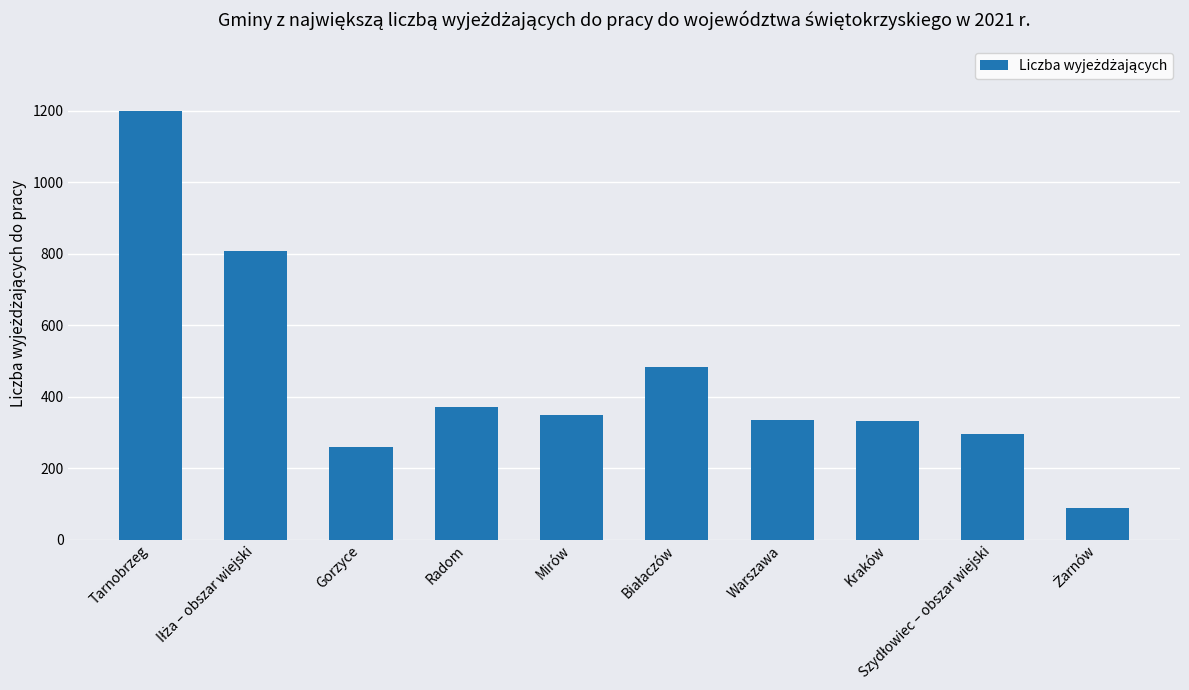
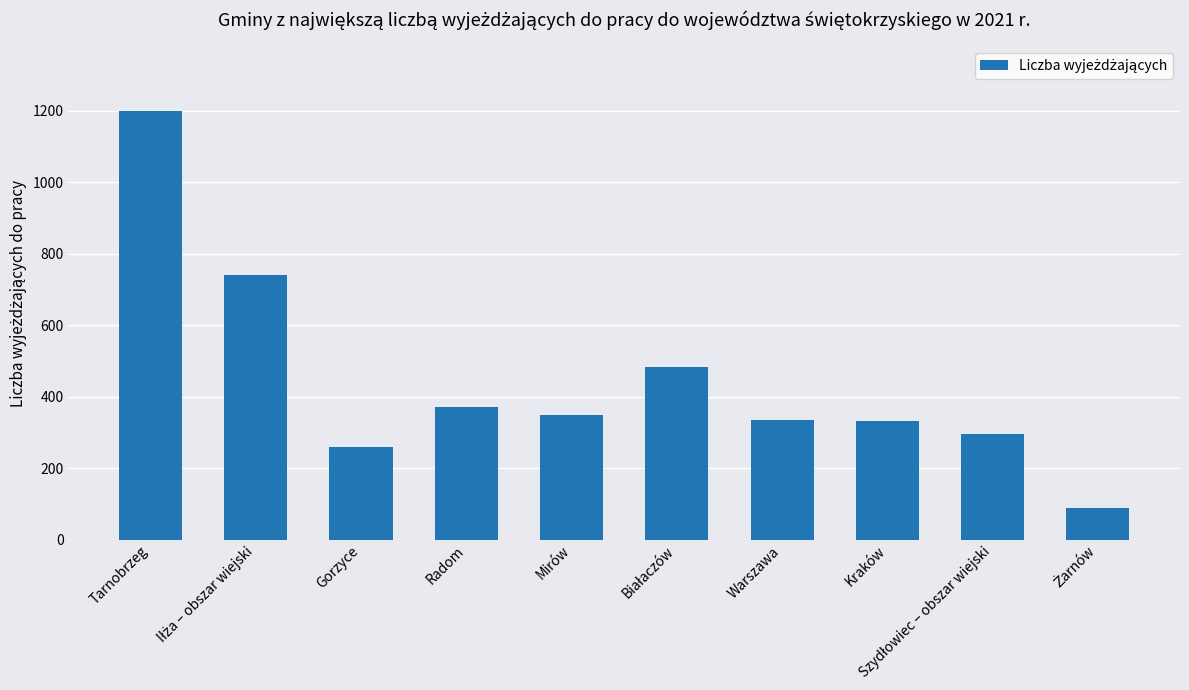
Iłża – obszar wiejski: 810 -> 740
